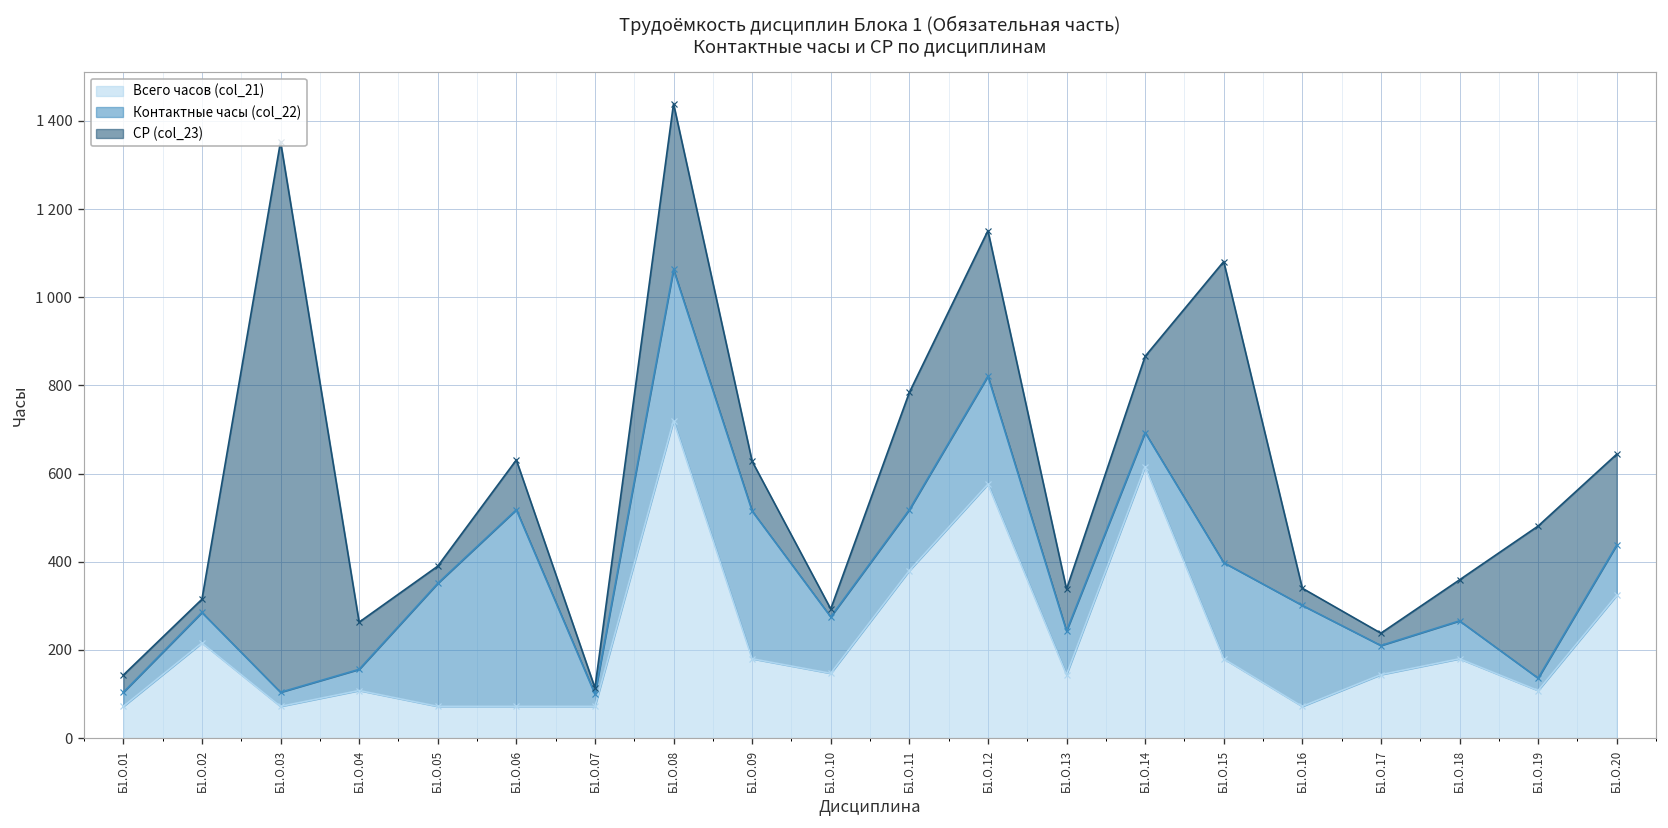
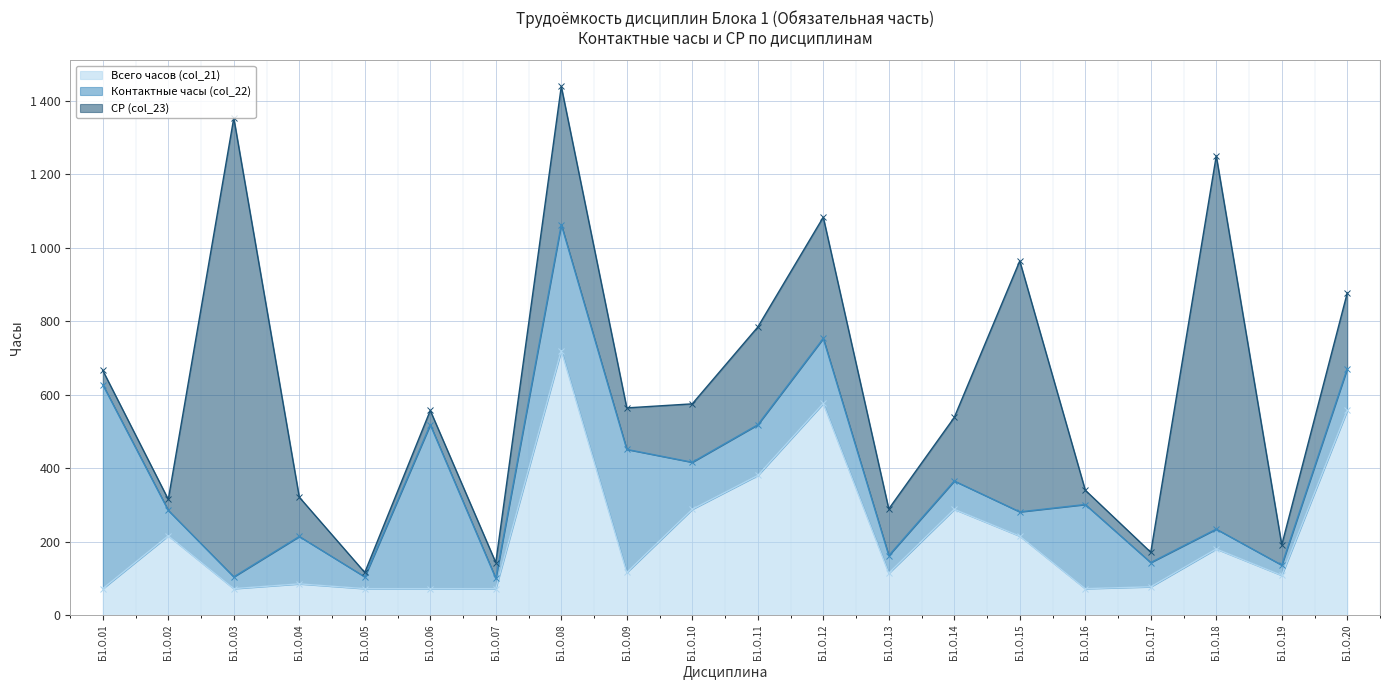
Контактные часы (col_22), Б1.О.01: 30 -> 560
Всего часов (col_21), Б1.О.04: 110 -> 90
Контактные часы (col_22), Б1.О.04: 50 -> 130
Контактные часы (col_22), Б1.О.05: 280 -> 30
СР (col_23), Б1.О.05: 40 -> 10
СР (col_23), Б1.О.06: 110 -> 40
СР (col_23), Б1.О.07: 10 -> 40
Всего часов (col_21), Б1.О.09: 180 -> 120
Всего часов (col_21), Б1.О.10: 150 -> 290
СР (col_23), Б1.О.10: 20 -> 160
Контактные часы (col_22), Б1.О.12: 250 -> 180
Всего часов (col_21), Б1.О.13: 140 -> 110
Контактные часы (col_22), Б1.О.13: 100 -> 50
СР (col_23), Б1.О.13: 100 -> 130
Всего часов (col_21), Б1.О.14: 620 -> 290
Всего часов (col_21), Б1.О.15: 180 -> 220
Контактные часы (col_22), Б1.О.15: 220 -> 70
Всего часов (col_21), Б1.О.17: 140 -> 80
Контактные часы (col_22), Б1.О.18: 90 -> 50
СР (col_23), Б1.О.18: 90 -> 1020
СР (col_23), Б1.О.19: 350 -> 60
Всего часов (col_21), Б1.О.20: 320 -> 560
